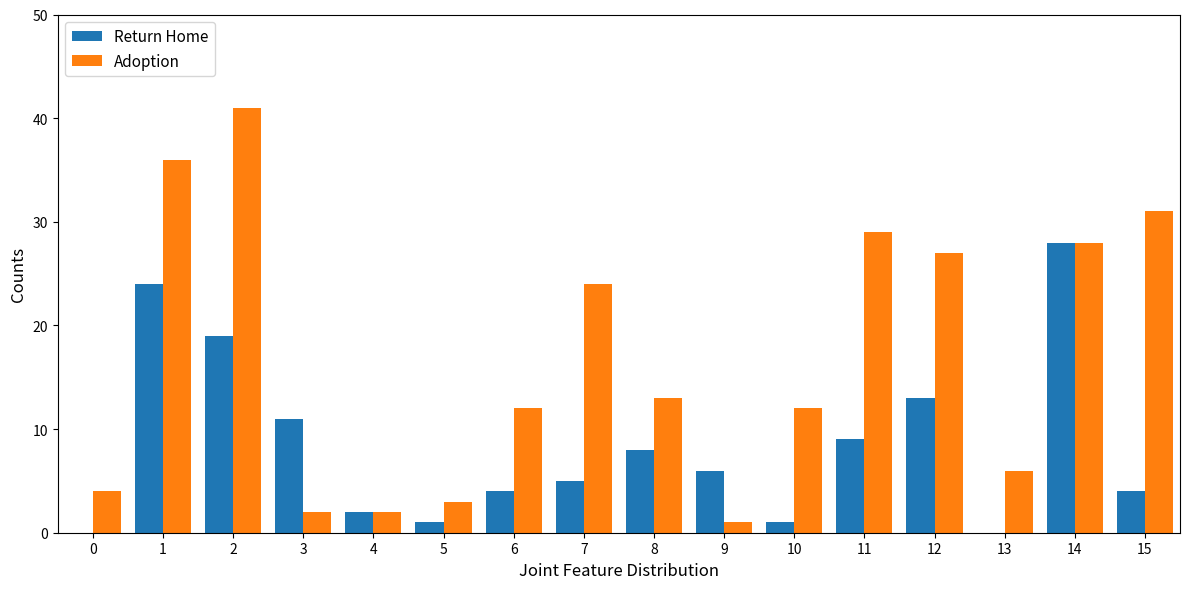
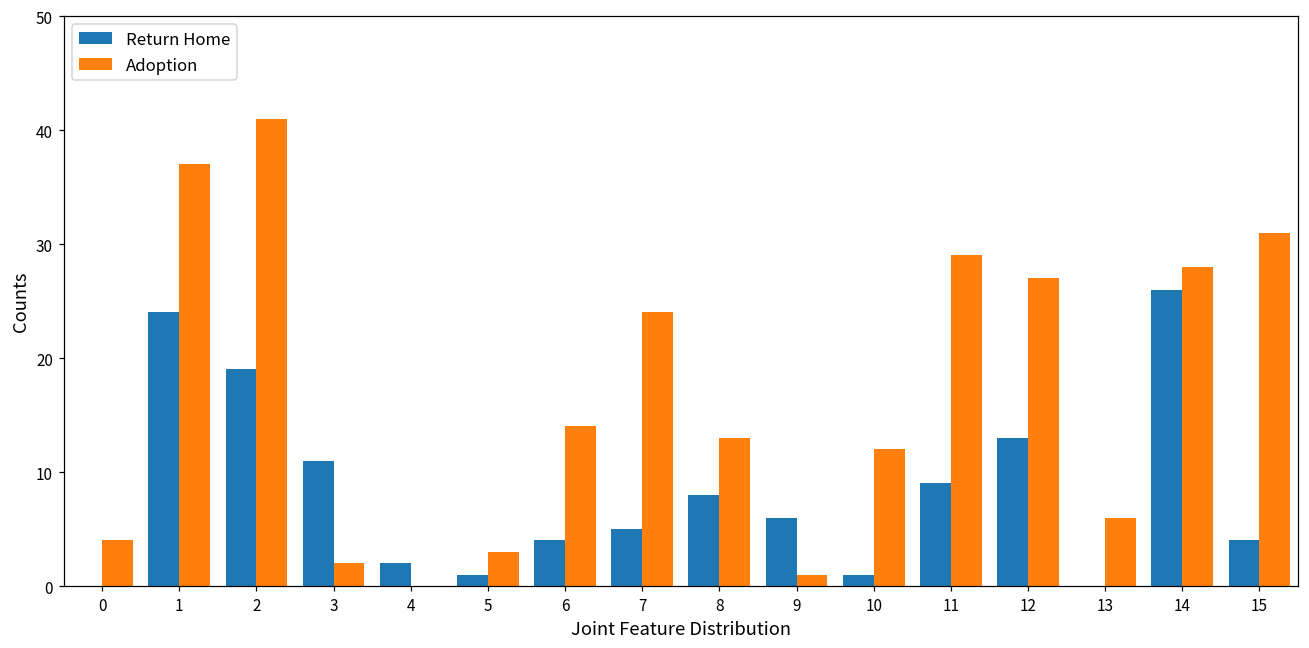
Adoption, 1: 36 -> 37
Adoption, 4: 2 -> 0
Adoption, 6: 12 -> 14
Return Home, 14: 28 -> 26
